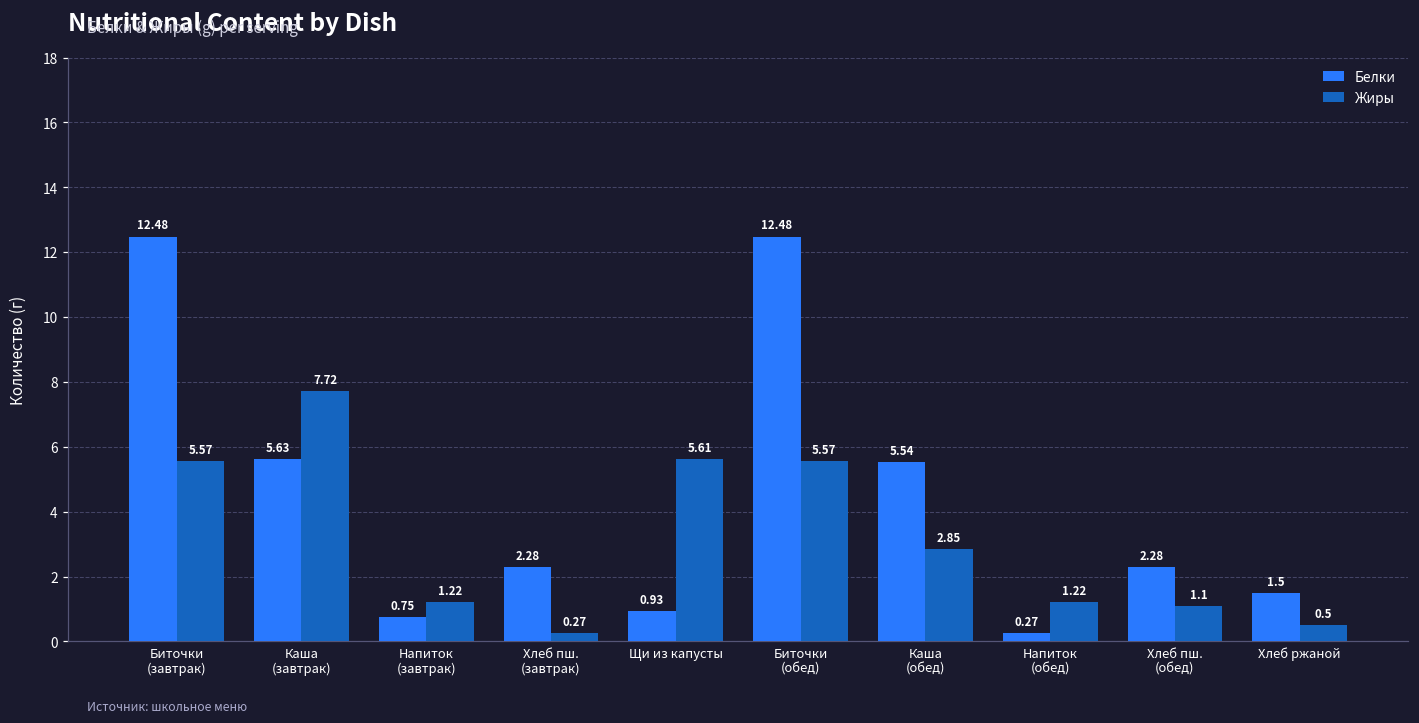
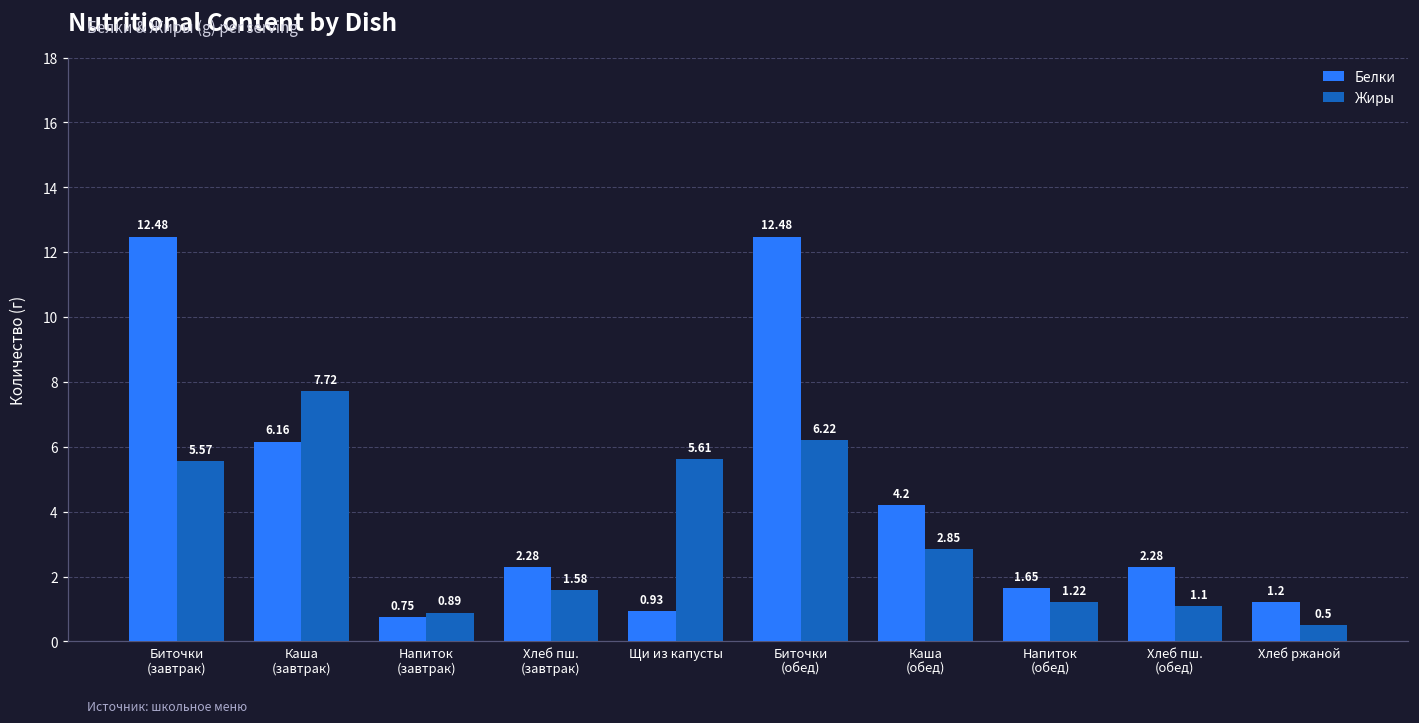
Белки, Каша (завтрак): 5.63 -> 6.16
Жиры, Напиток (завтрак): 1.22 -> 0.89
Жиры, Хлеб пш. (завтрак): 0.27 -> 1.58
Жиры, Биточки (обед): 5.57 -> 6.22
Белки, Каша (обед): 5.54 -> 4.2
Белки, Напиток (обед): 0.27 -> 1.65
Белки, Хлеб ржаной: 1.5 -> 1.2
